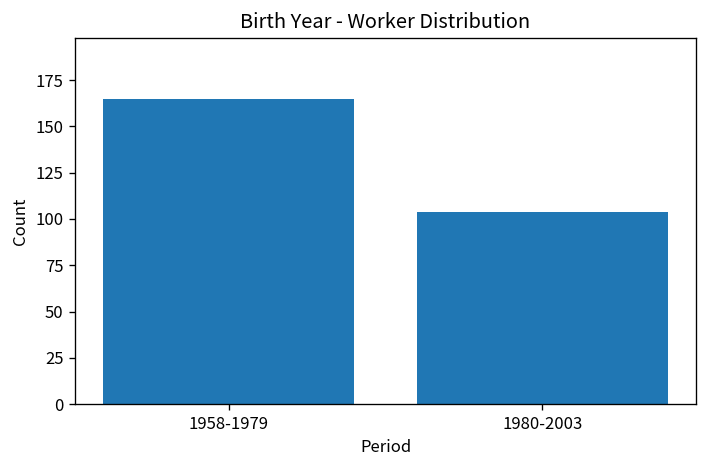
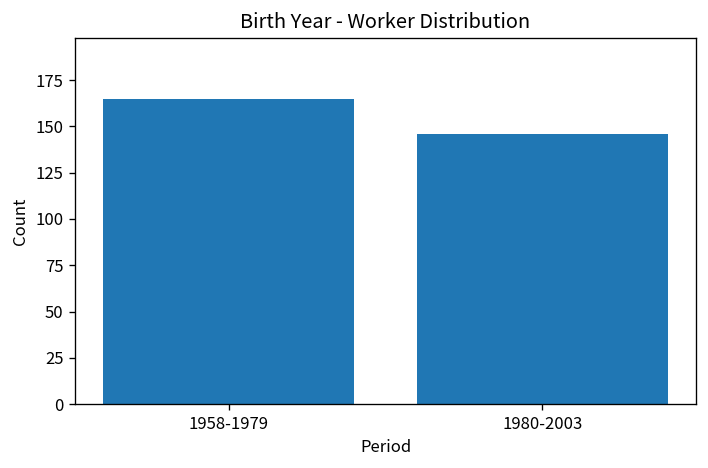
1980-2003: 104 -> 146
